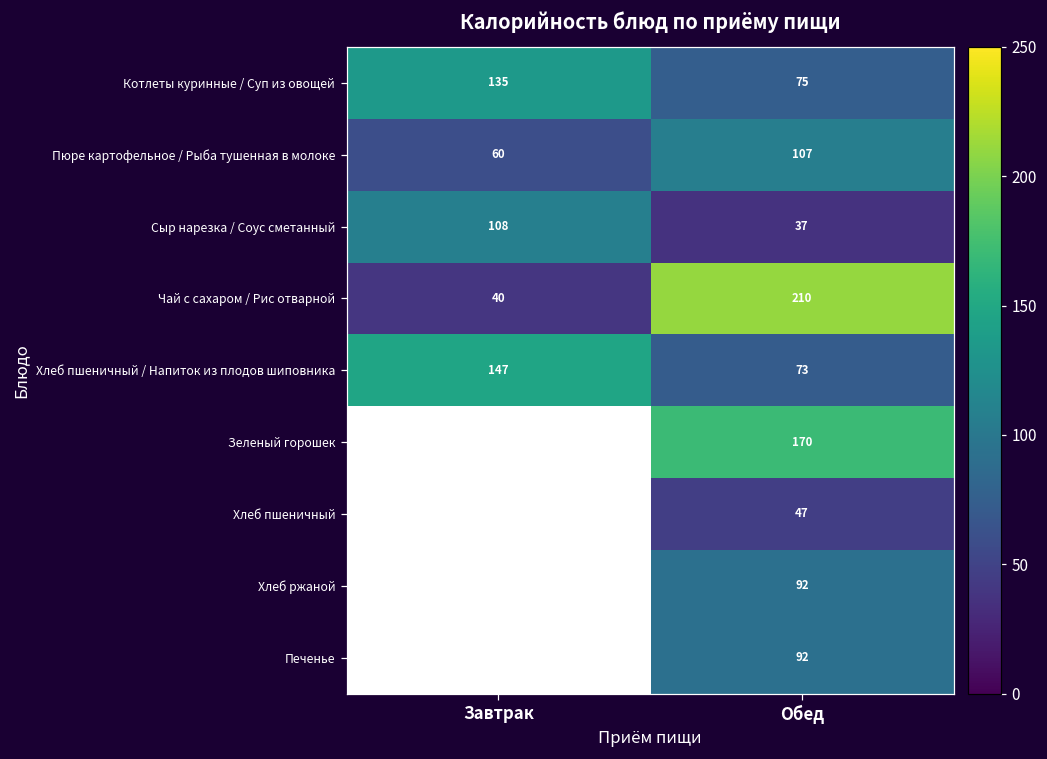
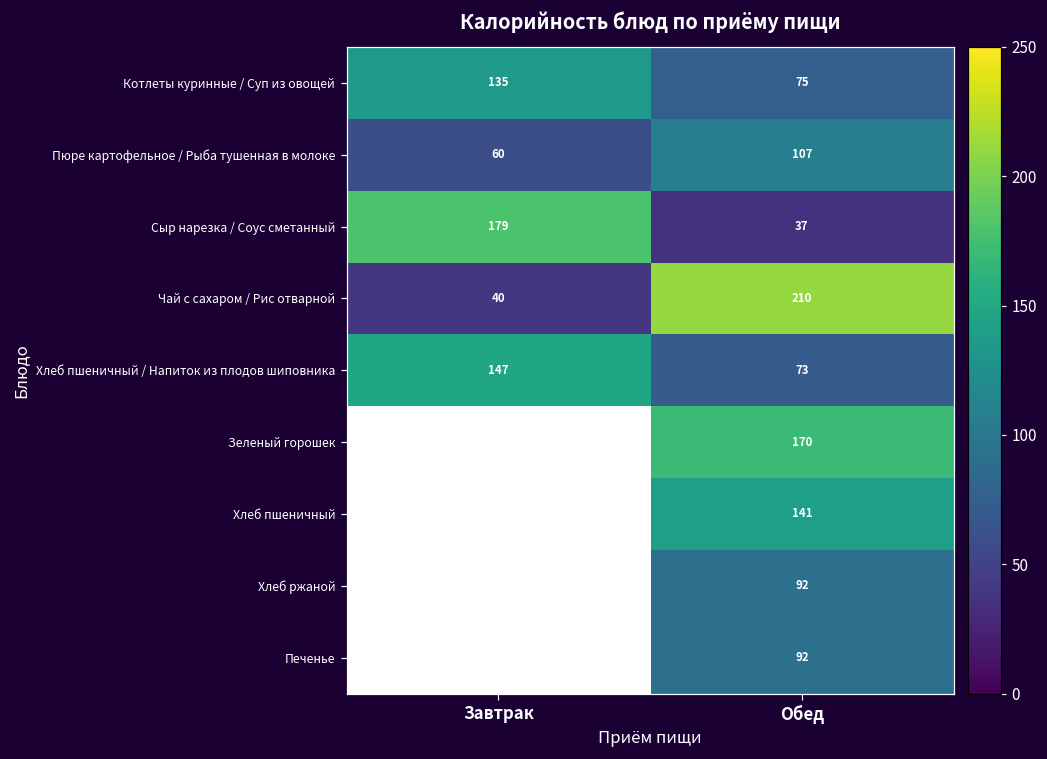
Сыр нарезка / Соус сметанный, Завтрак: 108 -> 179
Хлеб пшеничный, Обед: 47 -> 141
